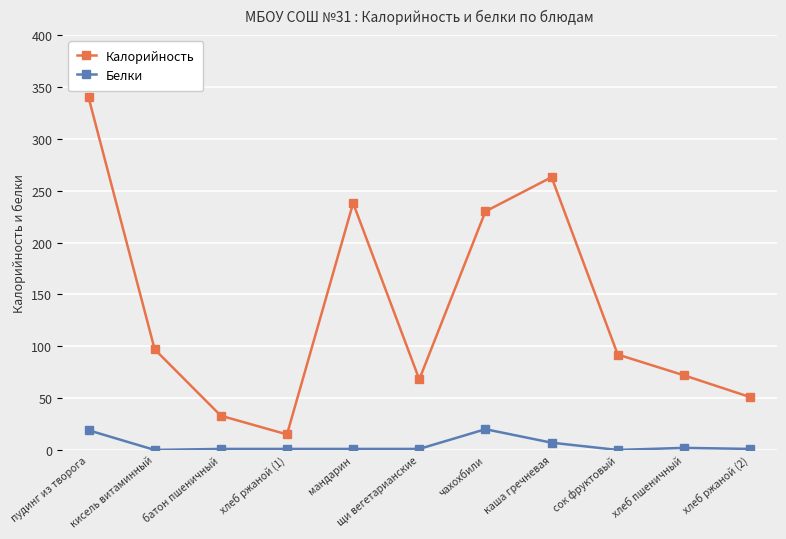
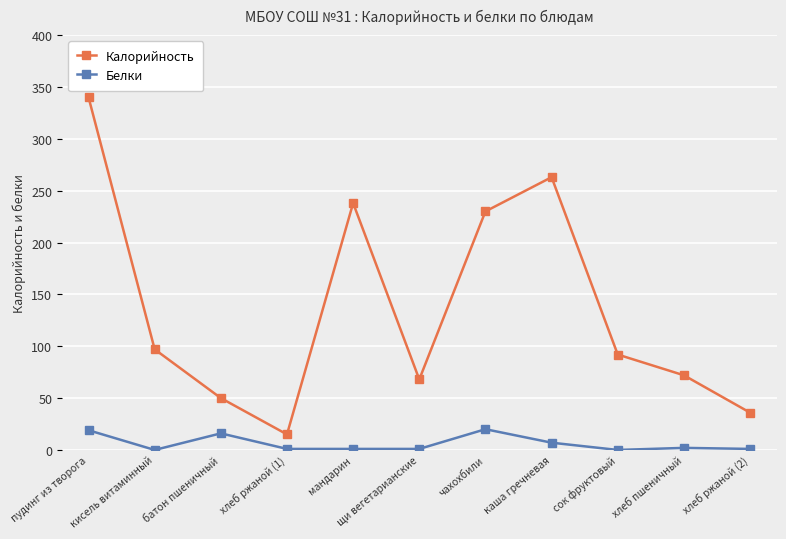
Калорийность, батон пшеничный: 33 -> 50
Белки, батон пшеничный: 1 -> 16
Калорийность, хлеб ржаной (2): 51 -> 36
